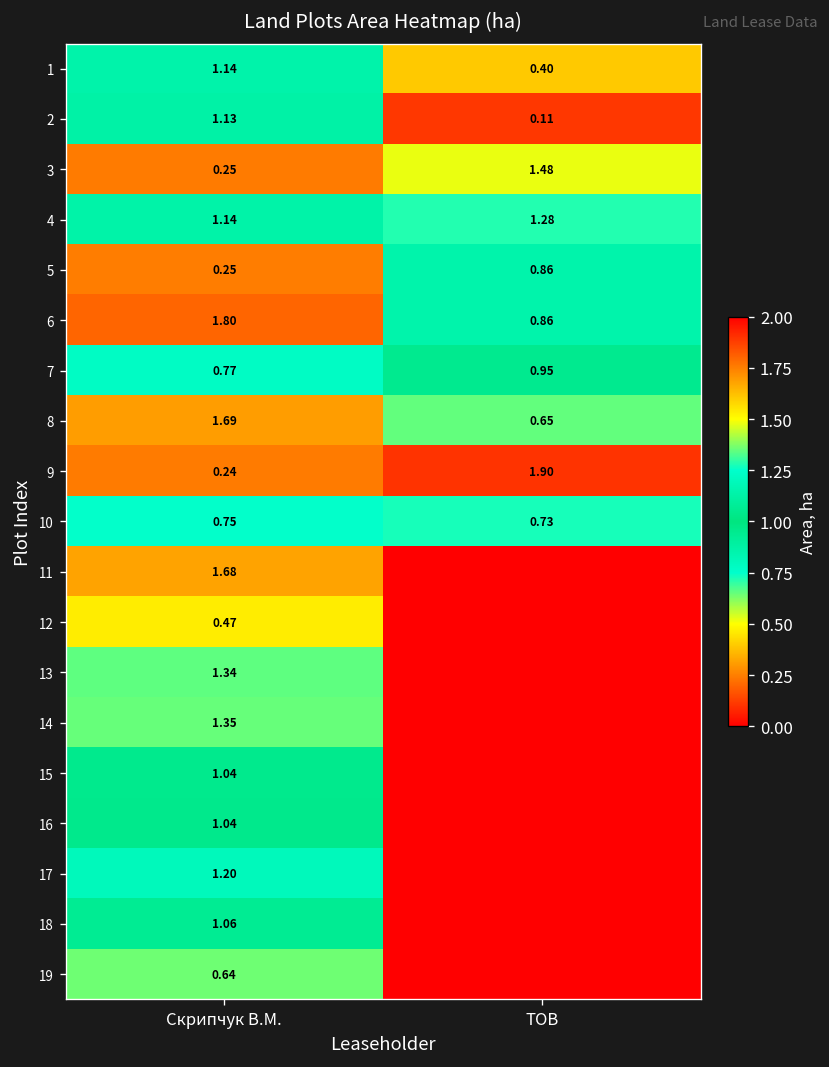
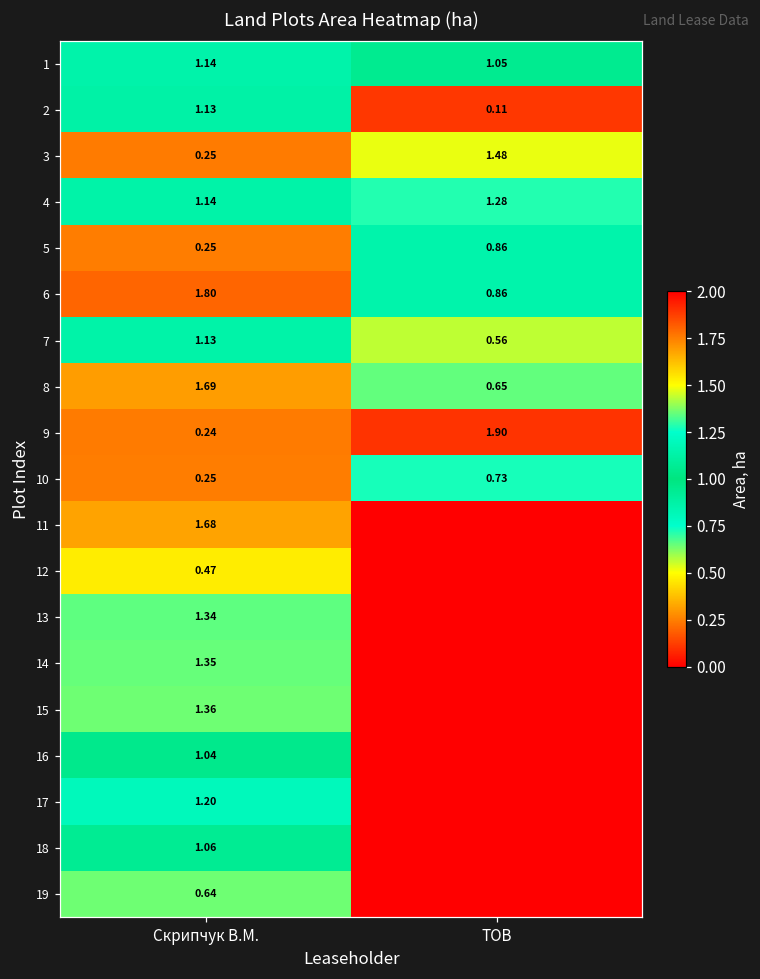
1, TOB: 0.40 -> 1.05
7, Скрипчук В.М.: 0.77 -> 1.13
7, TOB: 0.95 -> 0.56
10, Скрипчук В.М.: 0.75 -> 0.25
15, Скрипчук В.М.: 1.04 -> 1.36
